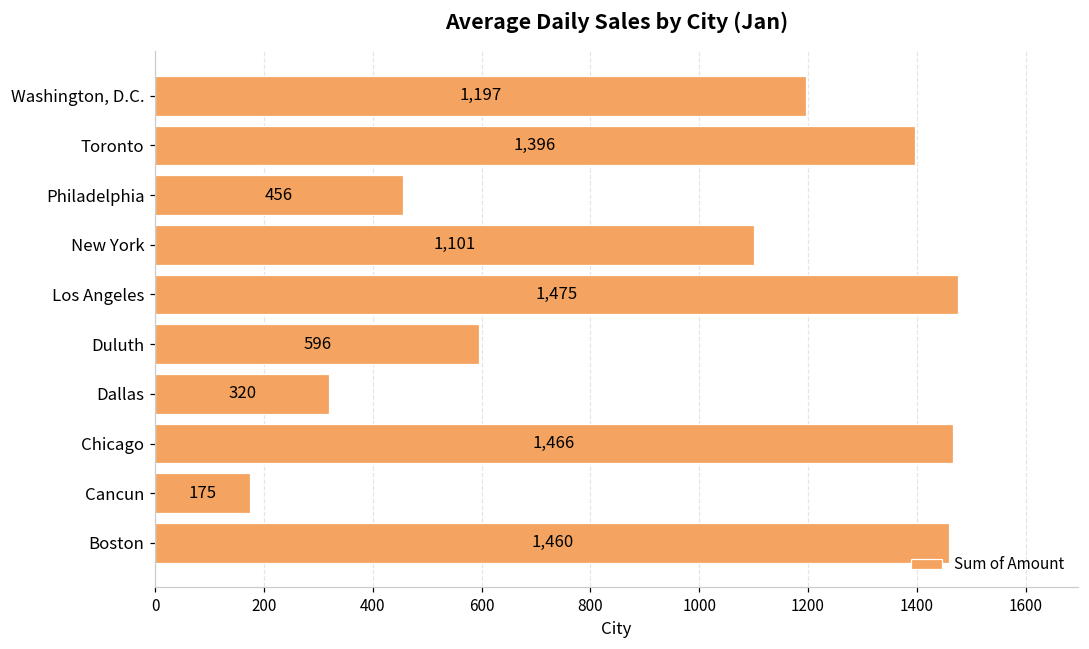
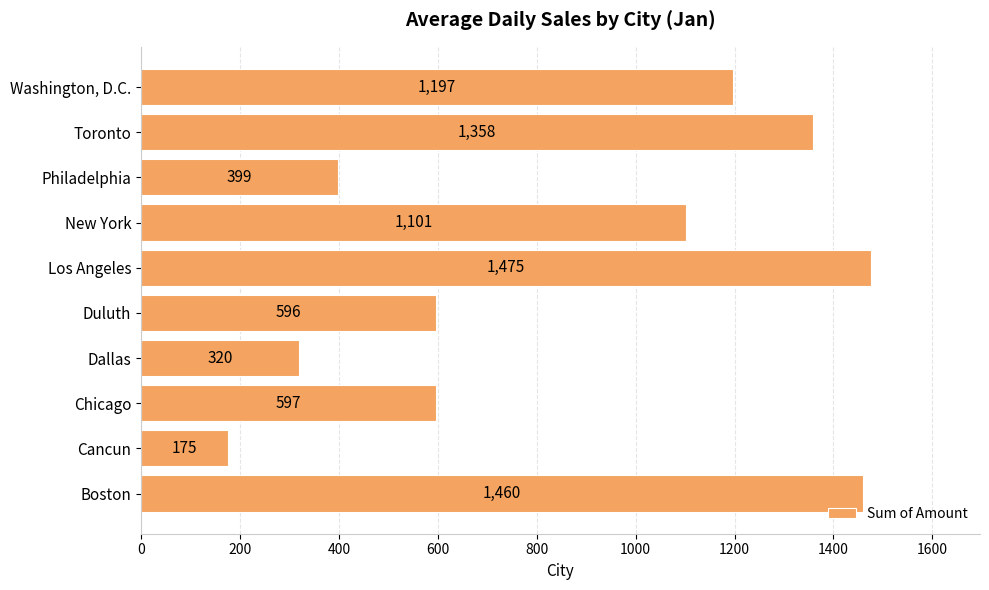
Toronto: 1,396 -> 1,358
Philadelphia: 456 -> 399
Chicago: 1,466 -> 597
